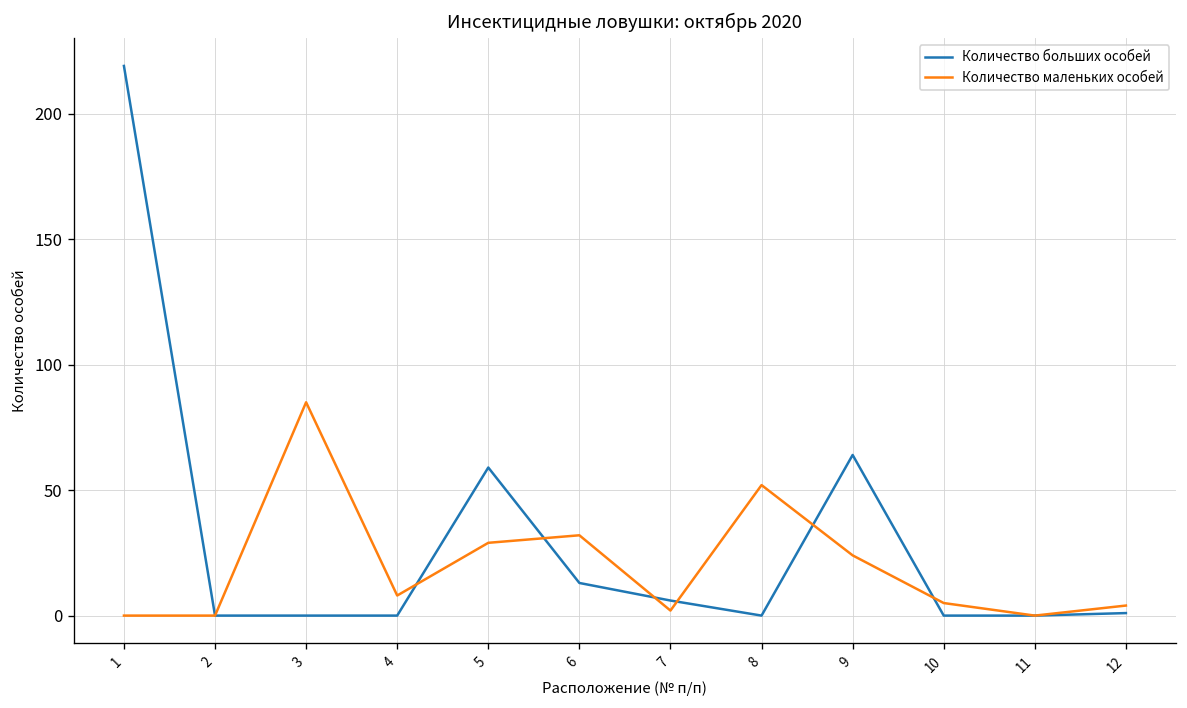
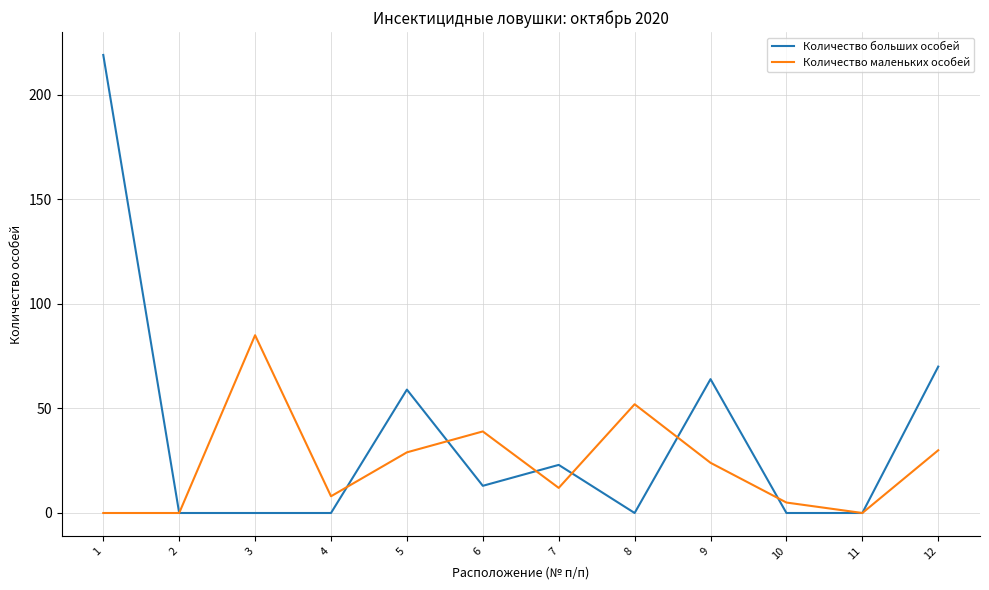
Количество маленьких особей, 6: 32 -> 39
Количество больших особей, 7: 6 -> 23
Количество маленьких особей, 7: 2 -> 12
Количество больших особей, 12: 1 -> 70
Количество маленьких особей, 12: 4 -> 30
